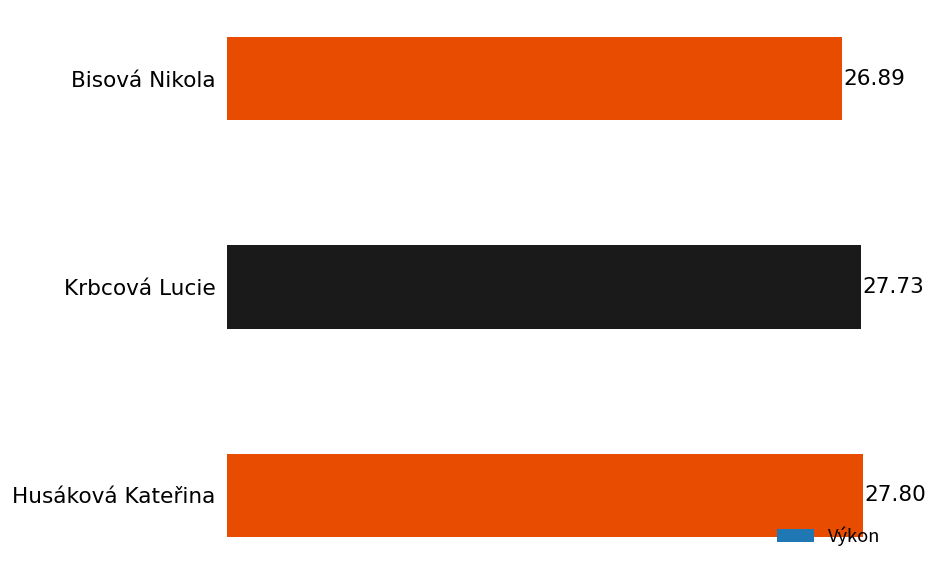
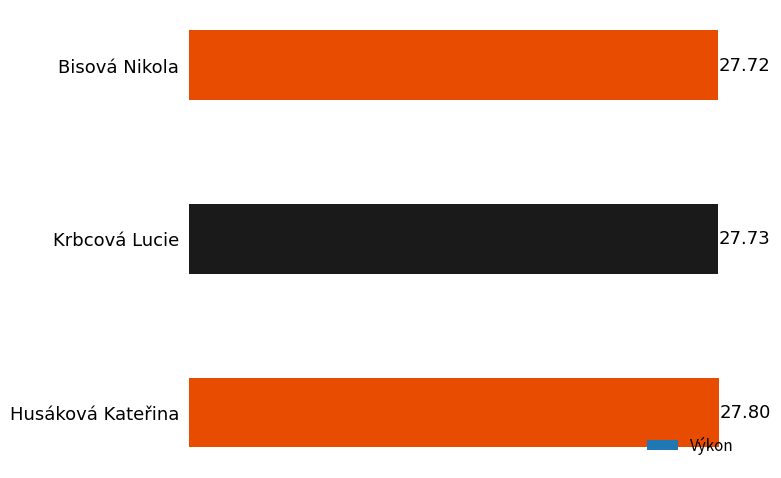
Bisová Nikola: 26.89 -> 27.72
